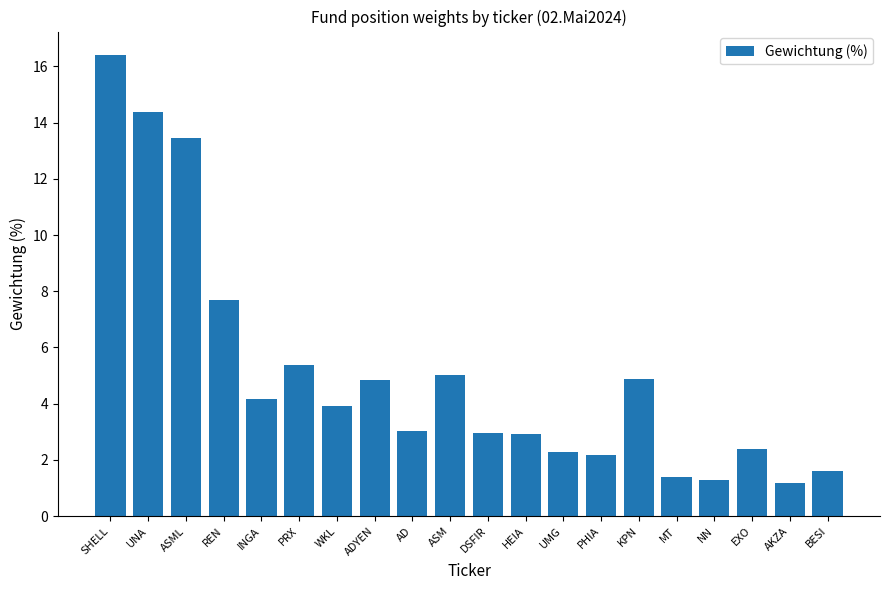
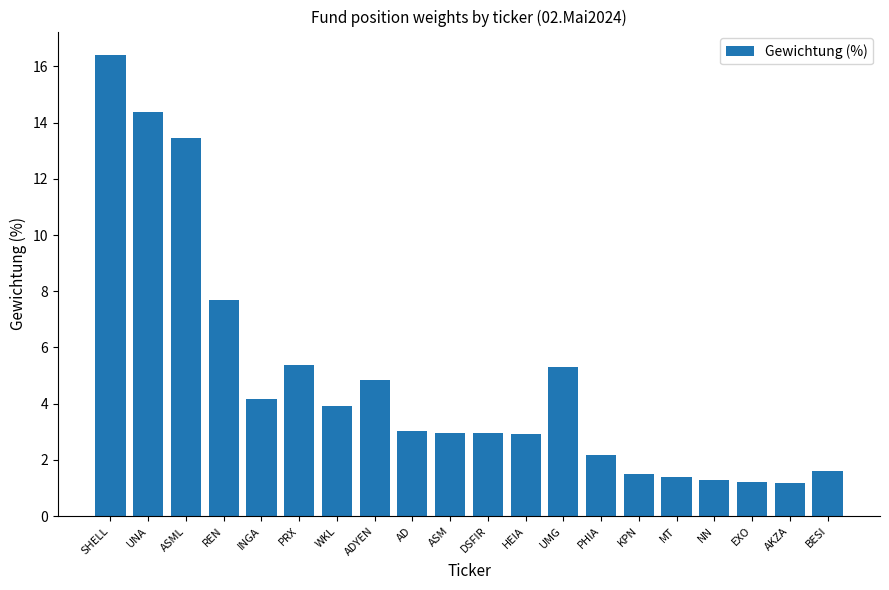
ASM: 5.0 -> 3.0
UMG: 2.3 -> 5.3
KPN: 4.9 -> 1.5
EXO: 2.4 -> 1.2
